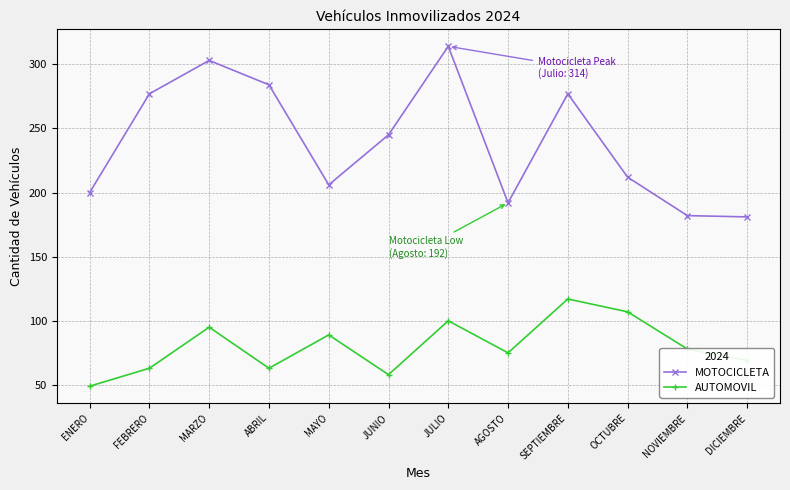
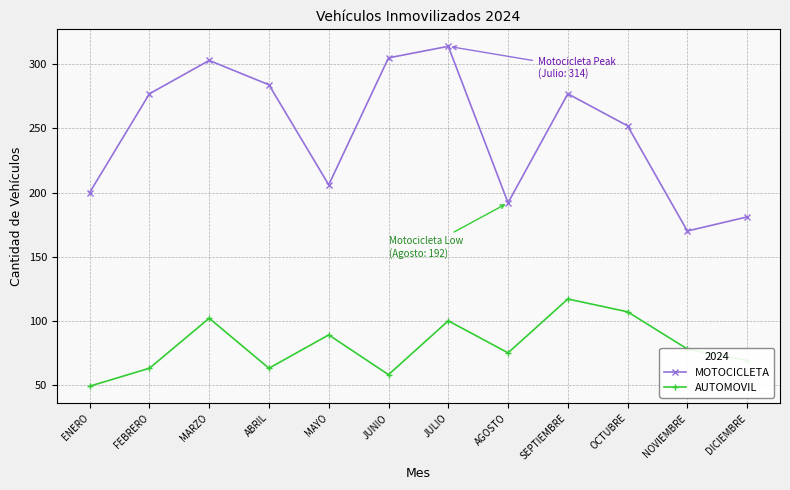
AUTOMOVIL, MARZO: 95 -> 102
MOTOCICLETA, JUNIO: 245 -> 305
MOTOCICLETA, OCTUBRE: 212 -> 252
MOTOCICLETA, NOVIEMBRE: 182 -> 170
